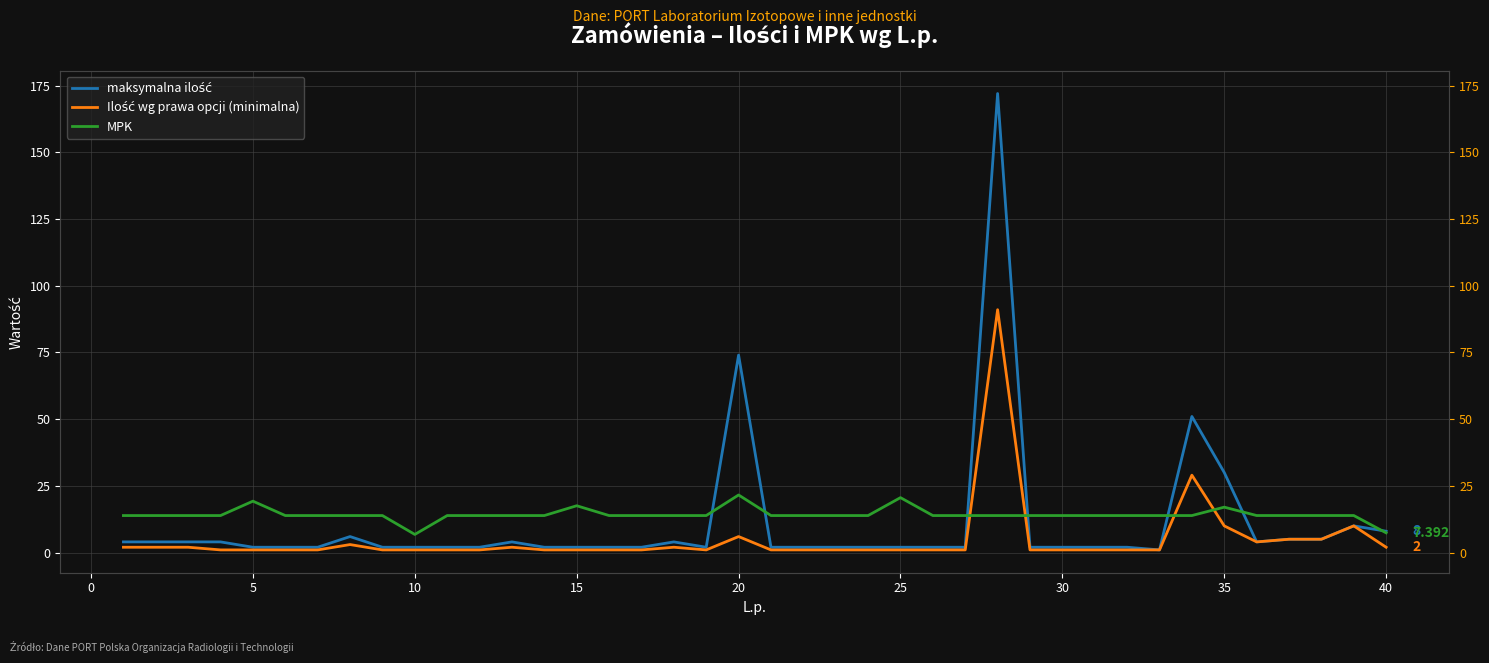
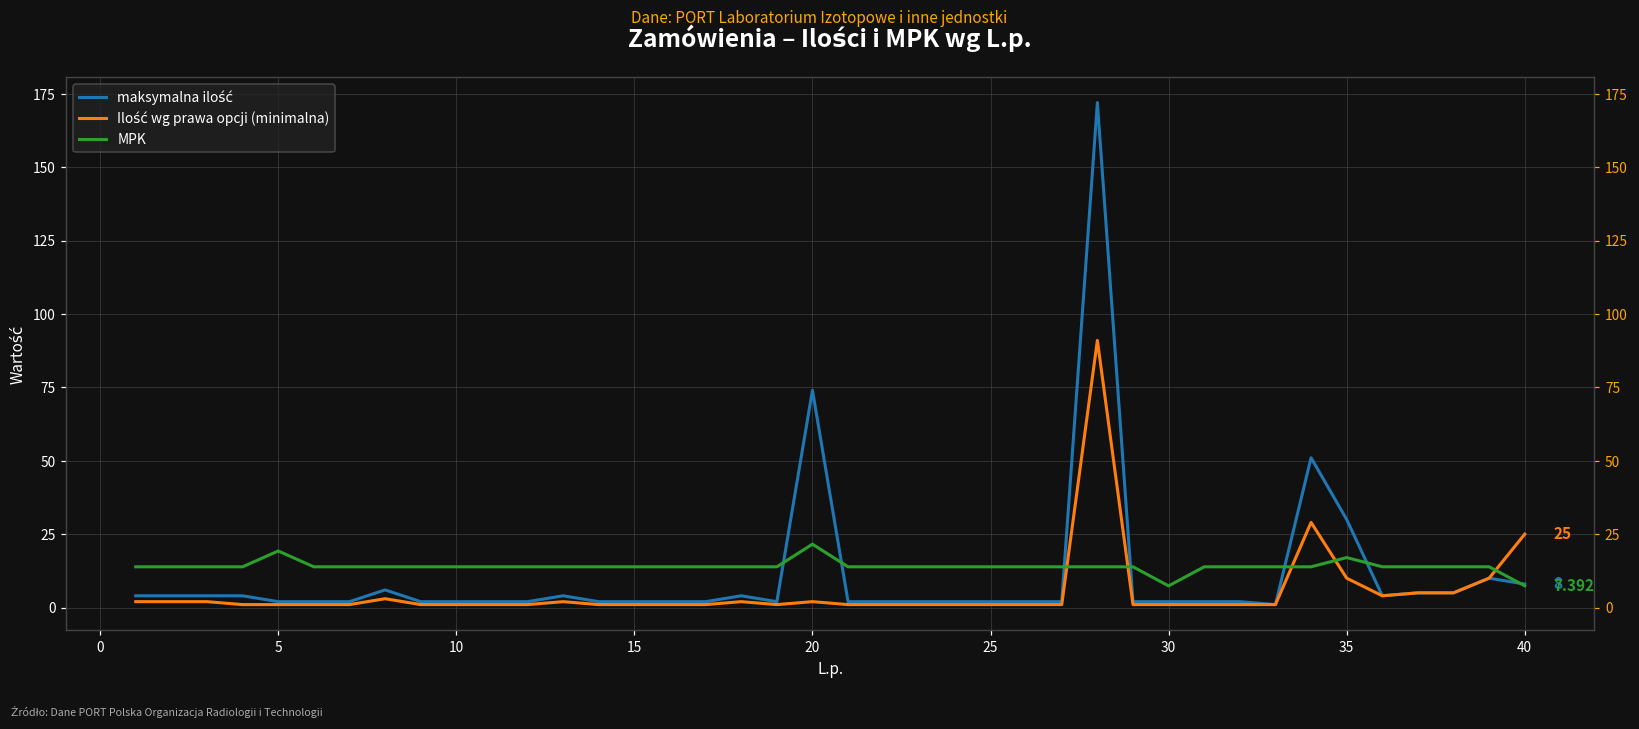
MPK, 10: 7 -> 14
MPK, 15: 18 -> 14
Ilość wg prawa opcji (minimalna), 20: 6 -> 2
MPK, 25: 21 -> 14
MPK, 30: 14 -> 7
Ilość wg prawa opcji (minimalna), 40: 2 -> 25
